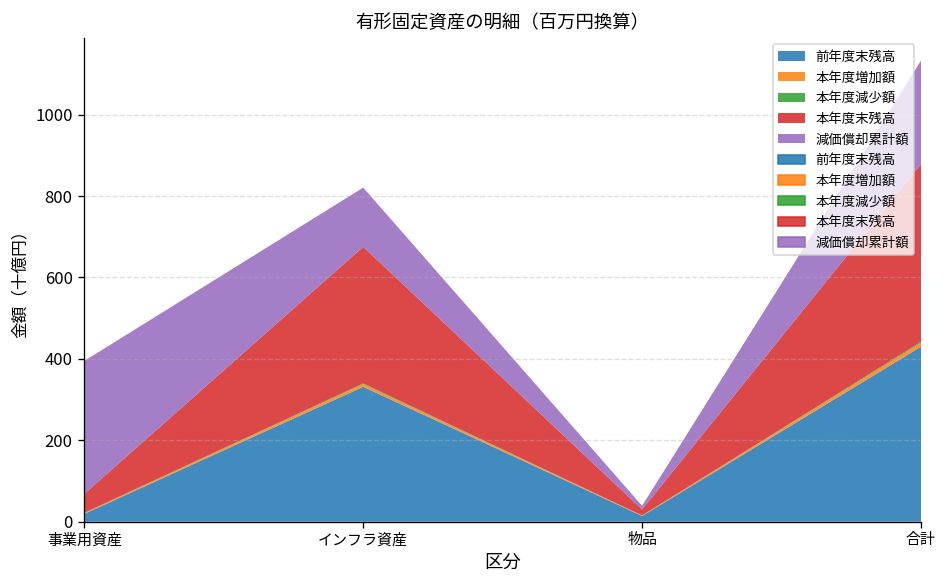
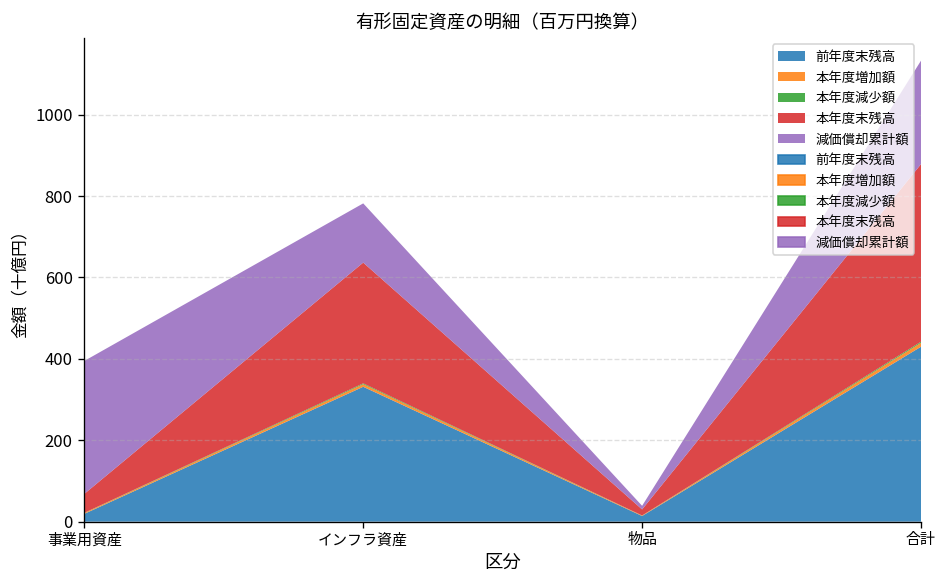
本年度末残高, インフラ資産: 340 -> 300
